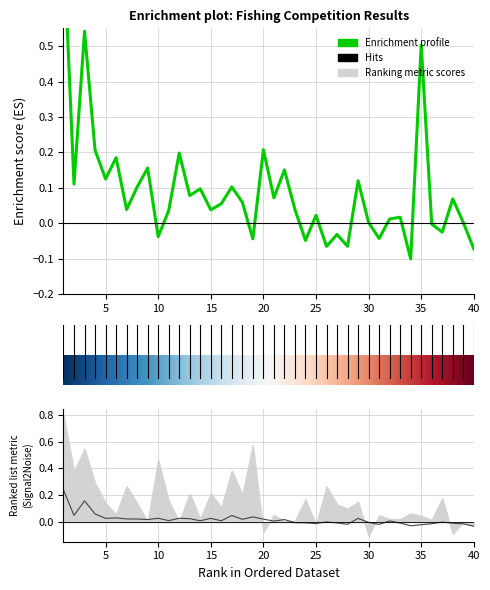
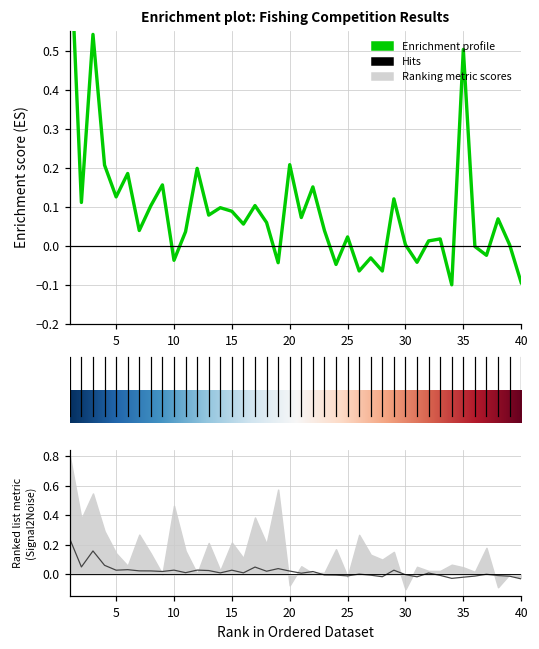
Enrichment plot: Fishing Competition Results, 15: 0.04 -> 0.09
Enrichment plot: Fishing Competition Results, 40: -0.07 -> -0.09
